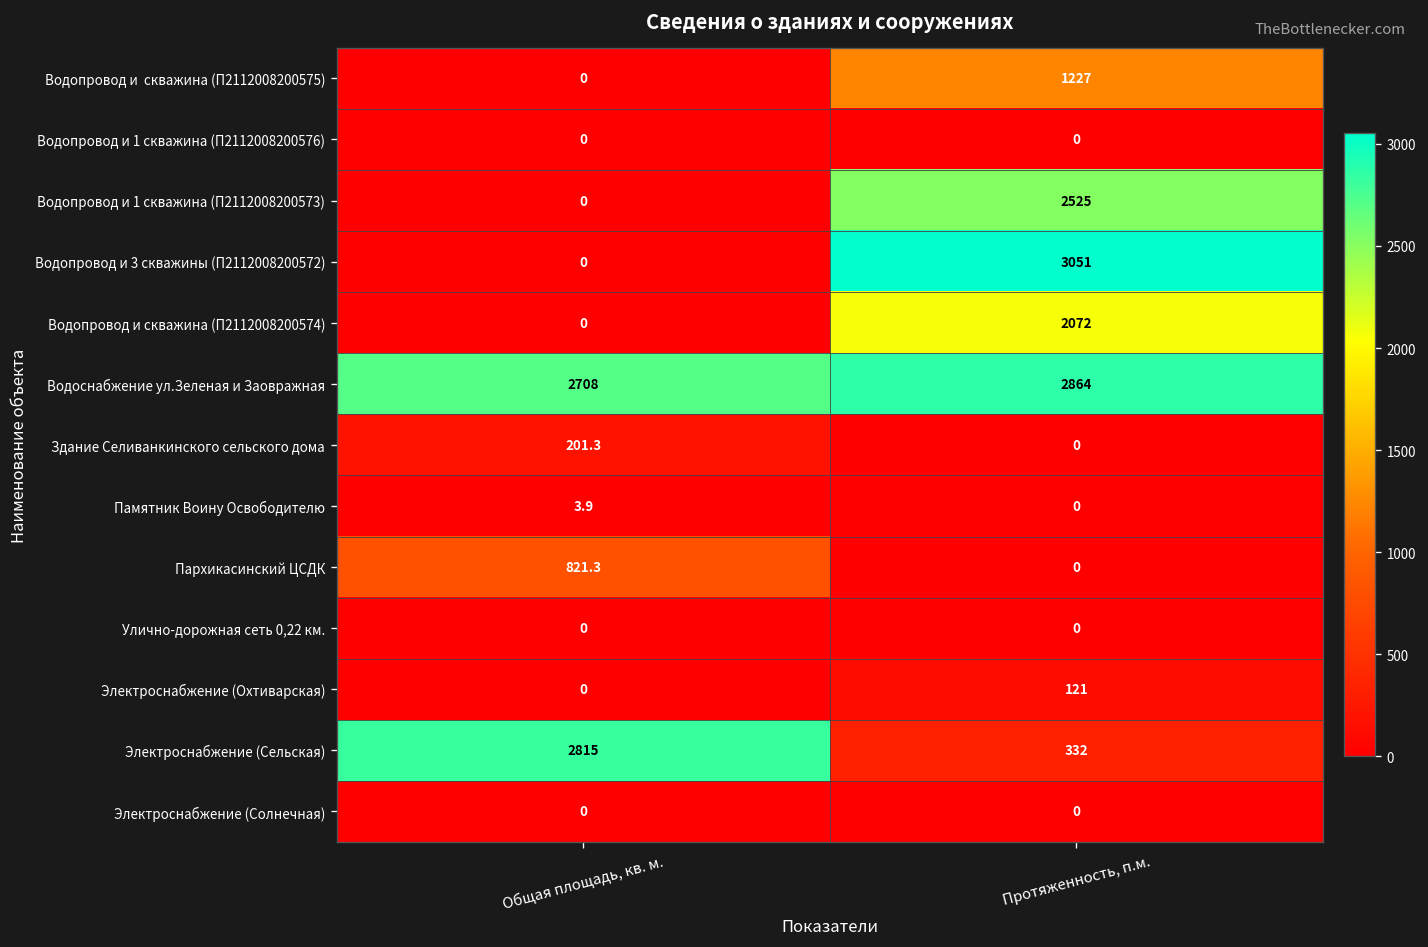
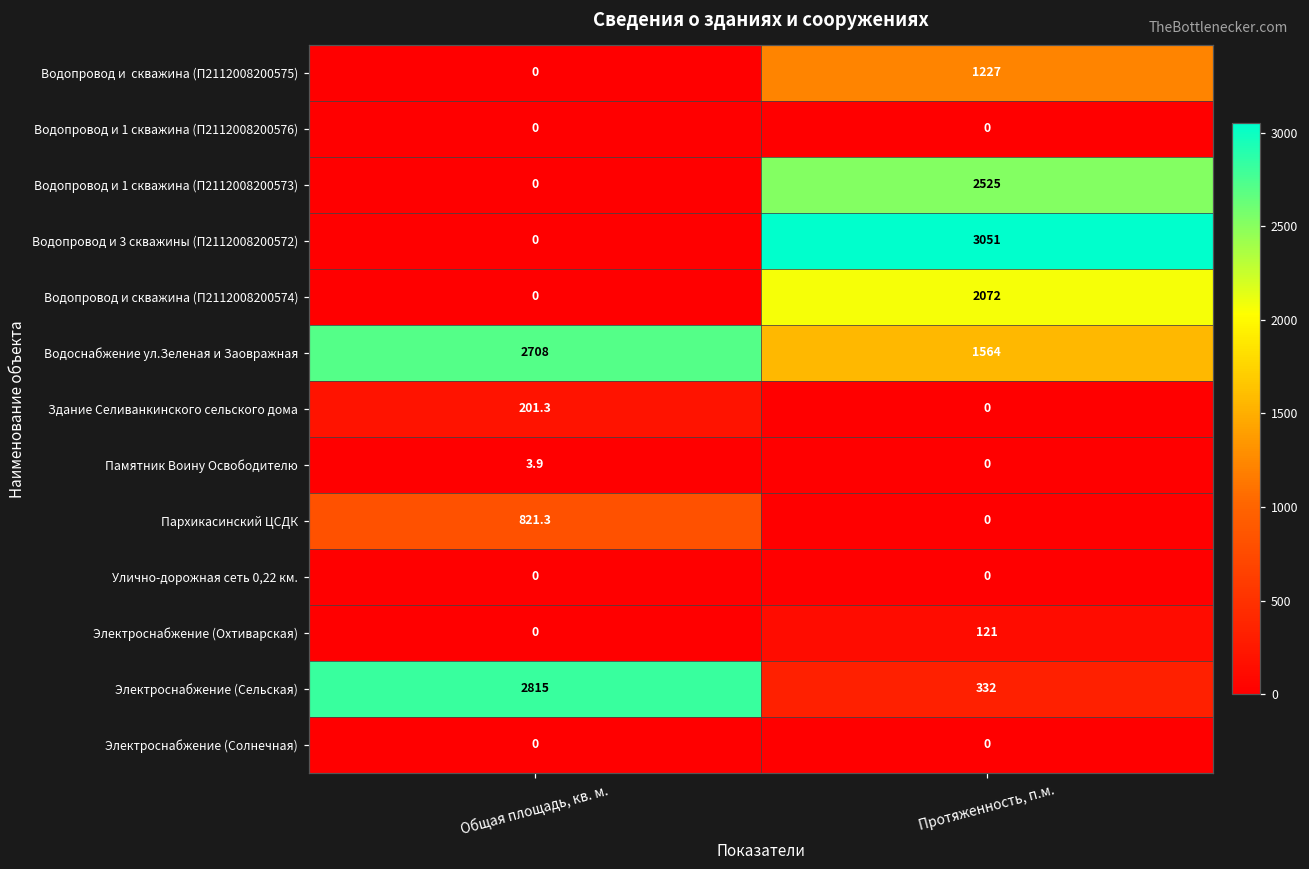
Водоснабжение ул.Зеленая и Заовражная, Протяженность, п.м.: 2864 -> 1564
